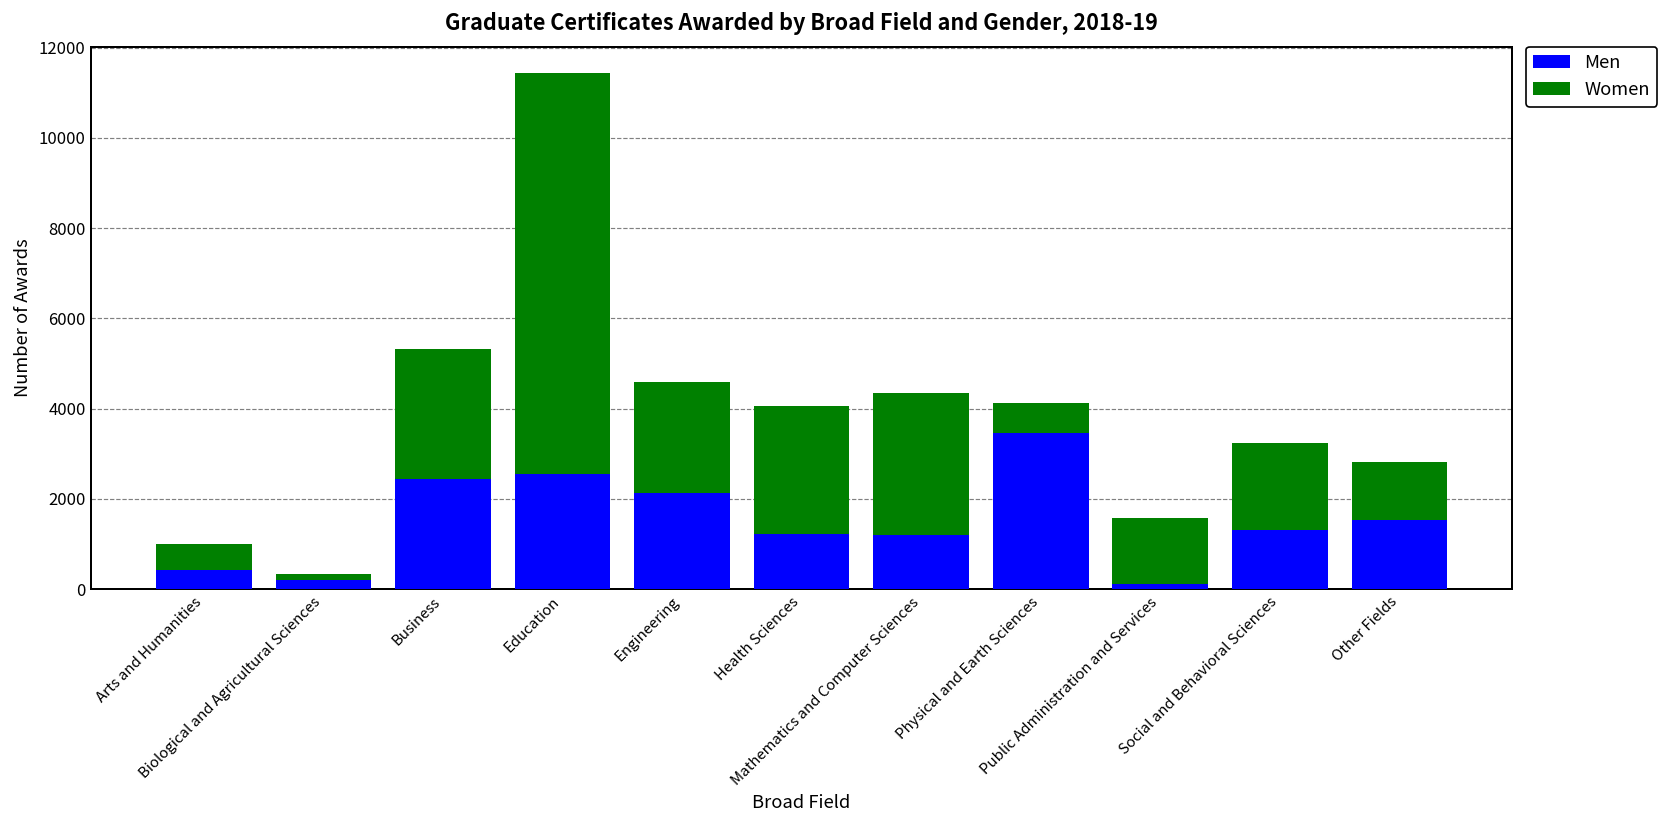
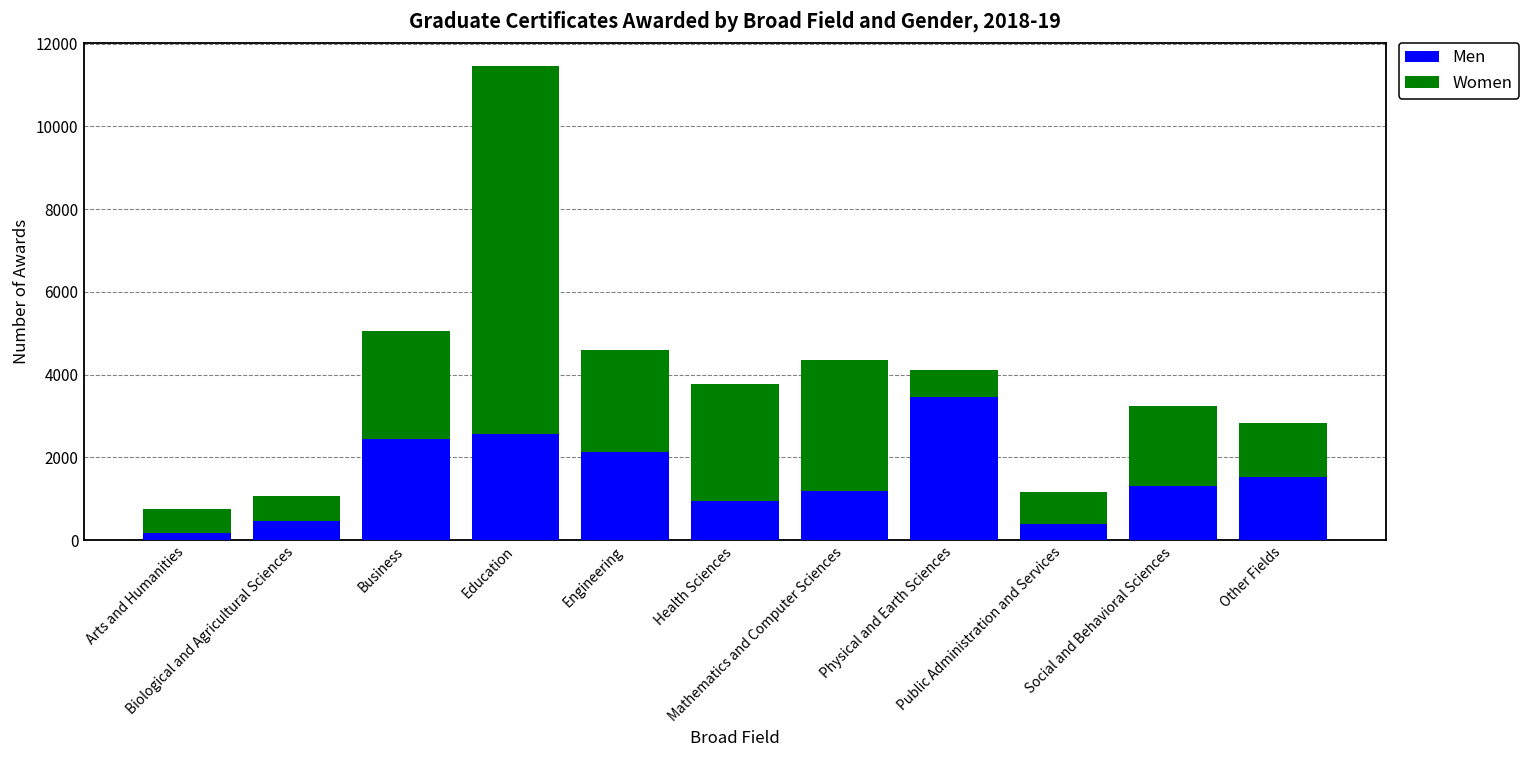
Men, Arts and Humanities: 400 -> 200
Men, Biological and Agricultural Sciences: 200 -> 500
Women, Biological and Agricultural Sciences: 100 -> 600
Women, Business: 2900 -> 2600
Men, Health Sciences: 1200 -> 900
Men, Public Administration and Services: 100 -> 400
Women, Public Administration and Services: 1500 -> 800
